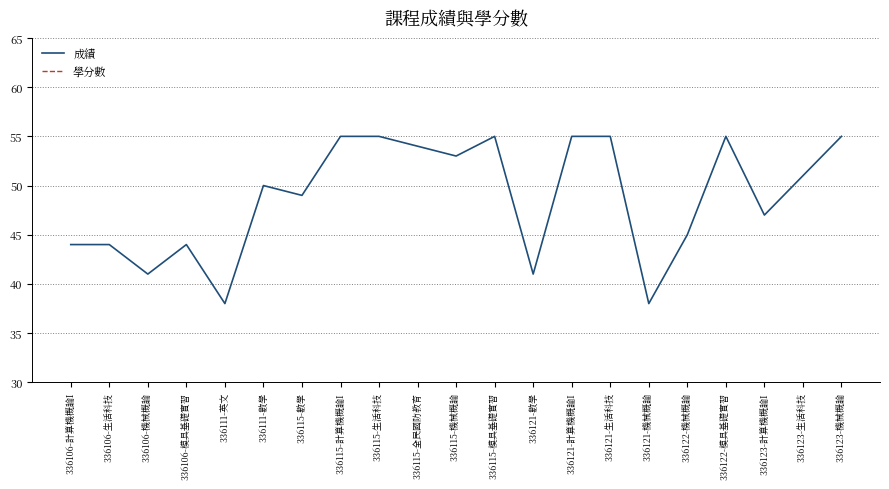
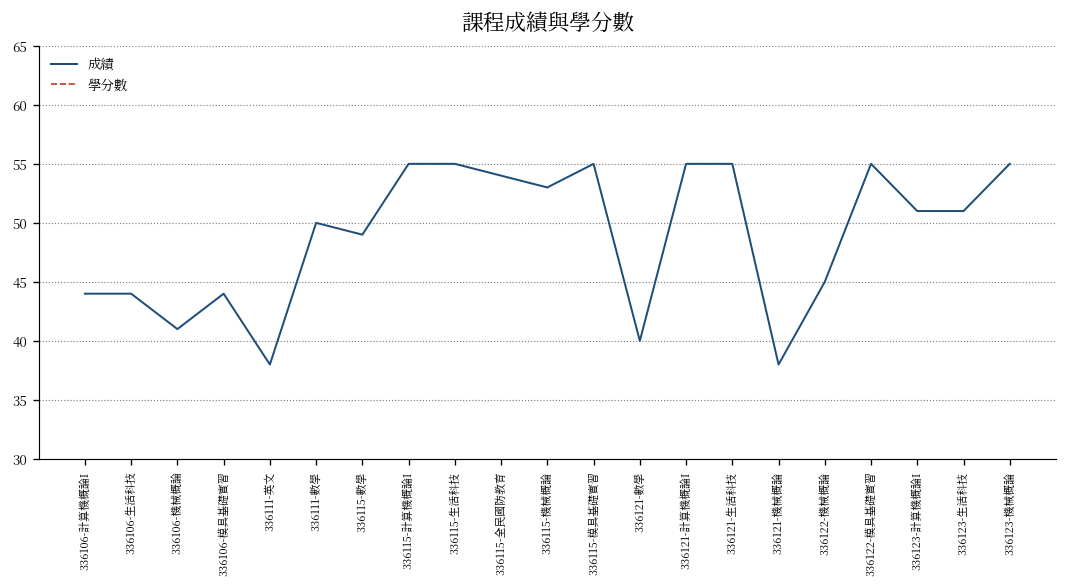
成績, 336121-數學: 41 -> 40
成績, 336123-計算機概論I: 47 -> 51
